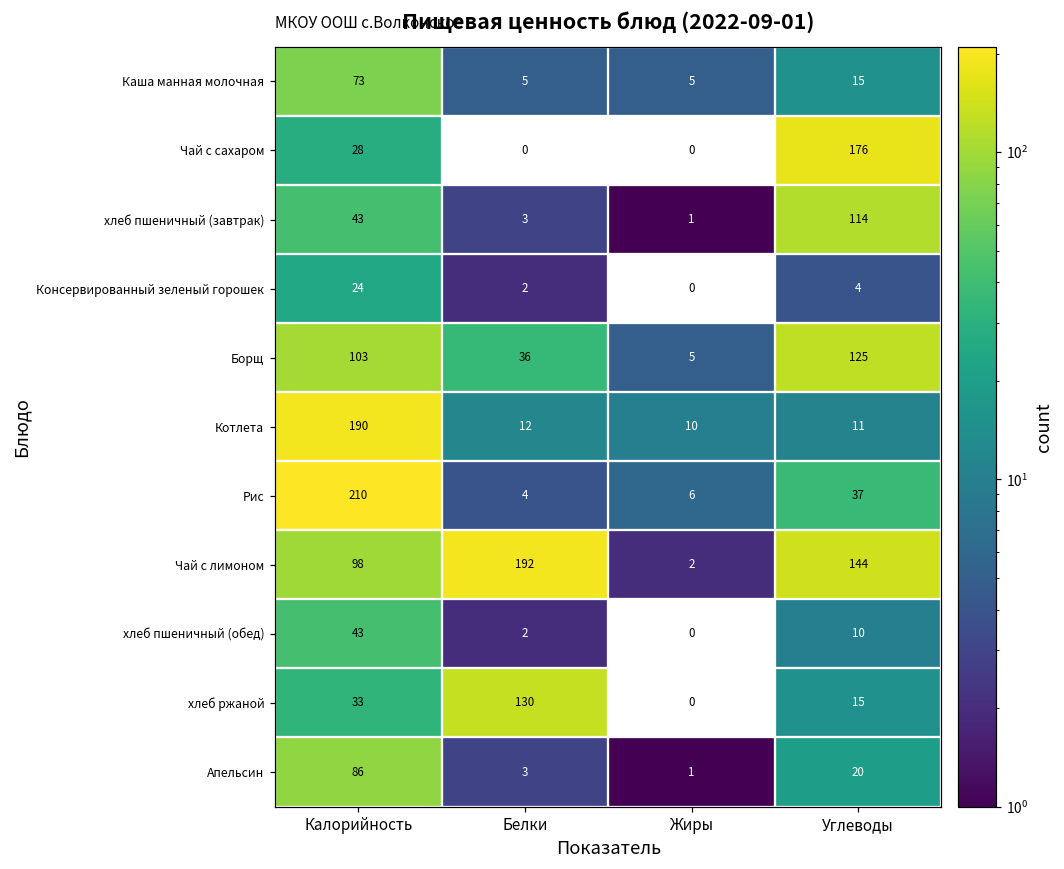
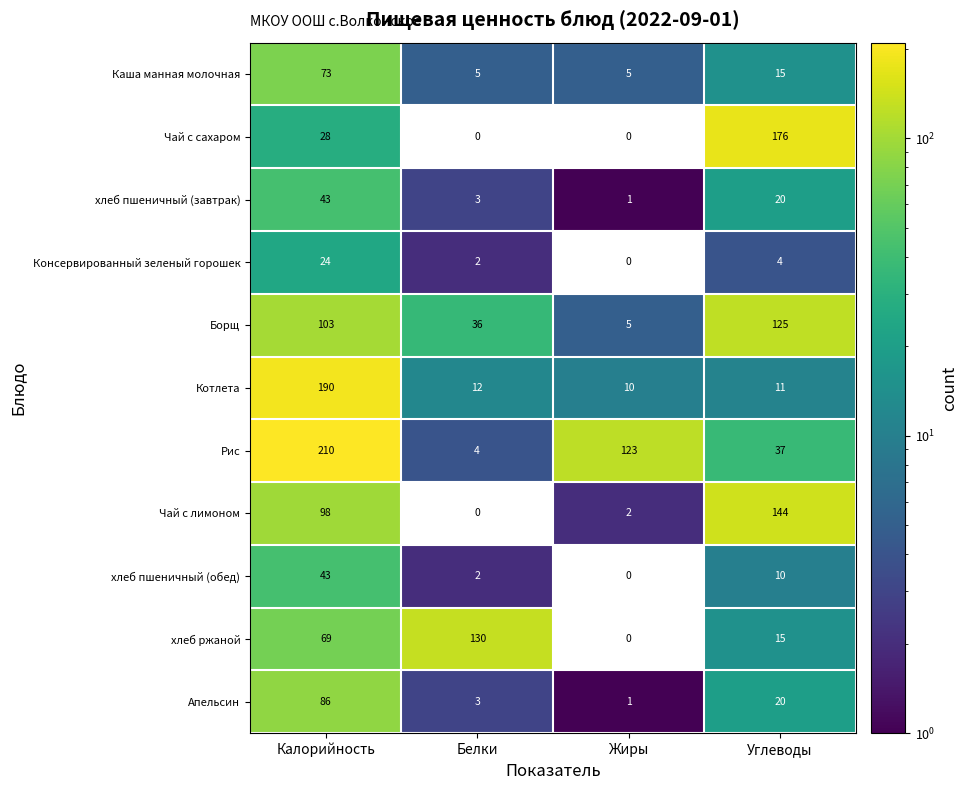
хлеб пшеничный (завтрак), Углеводы: 114 -> 20
Рис, Жиры: 6 -> 123
Чай с лимоном, Белки: 192 -> 0
хлеб ржаной, Калорийность: 33 -> 69
